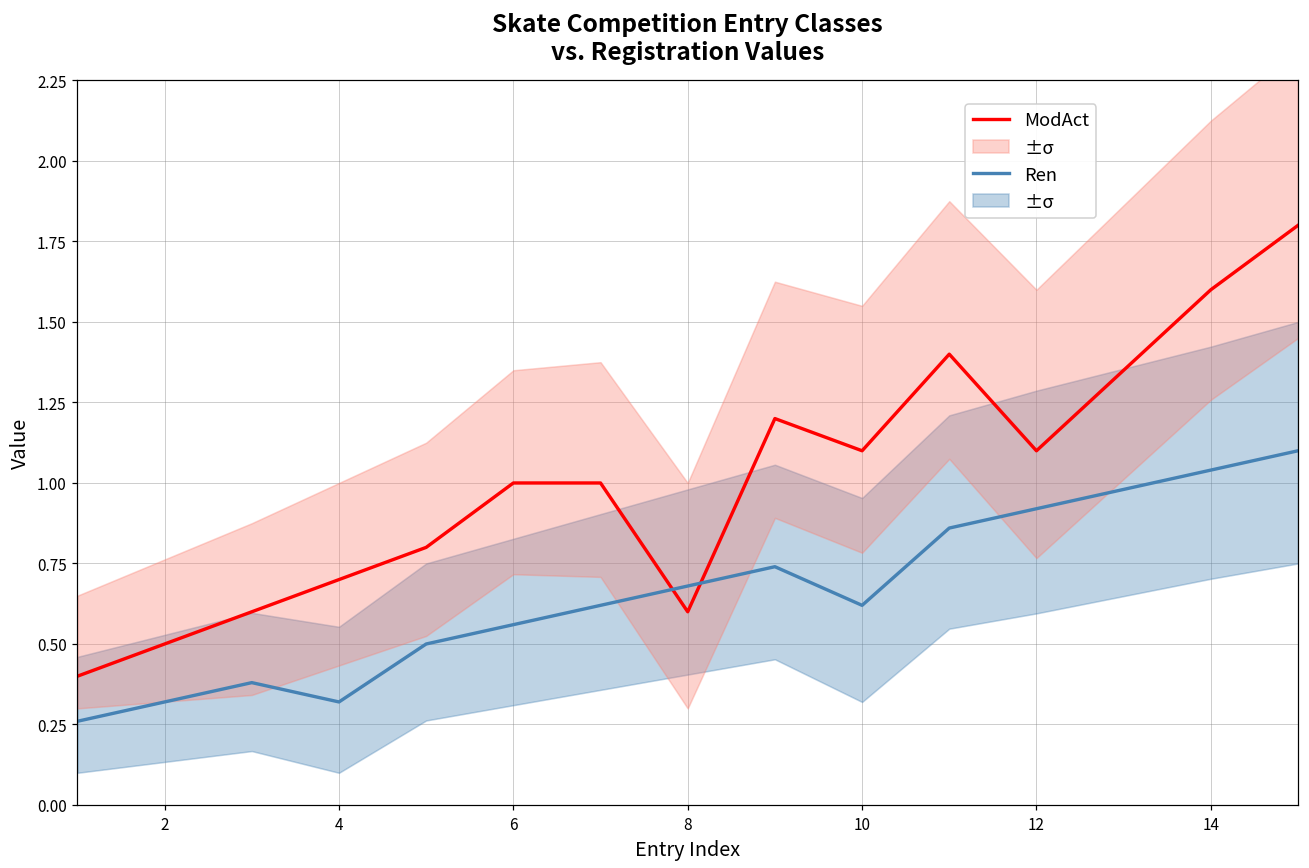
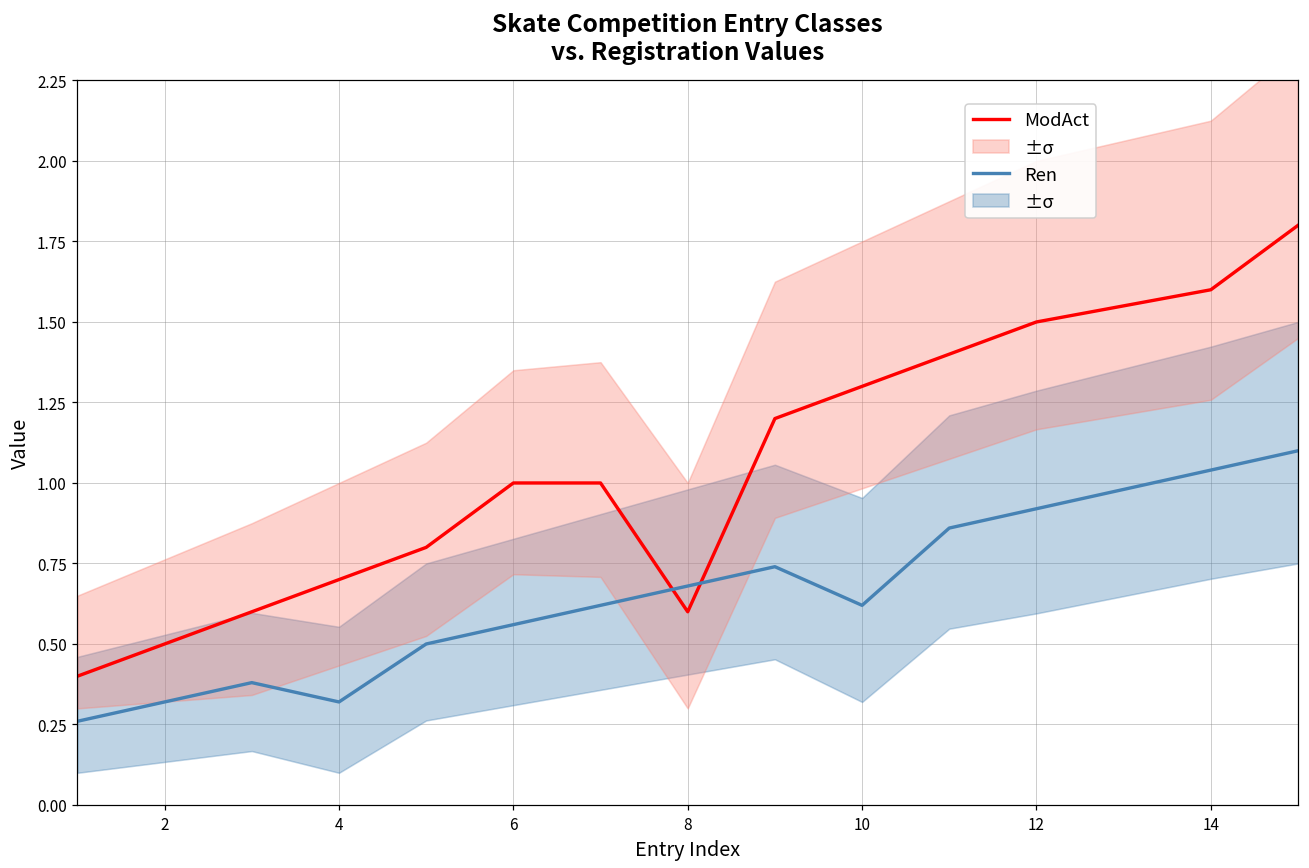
ModAct, 10: 1.10 -> 1.30
ModAct, 12: 1.10 -> 1.50
